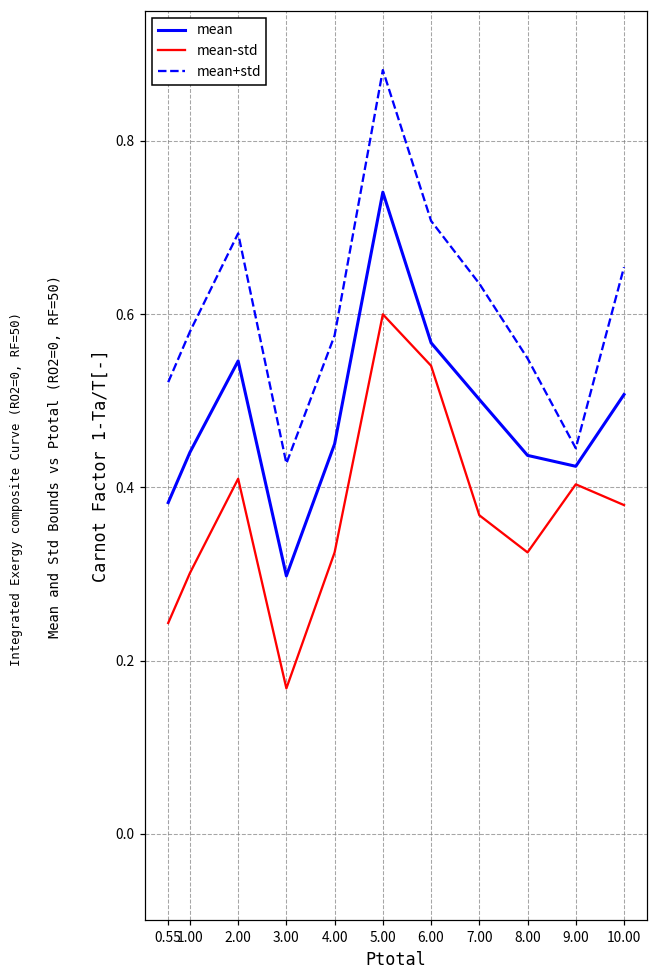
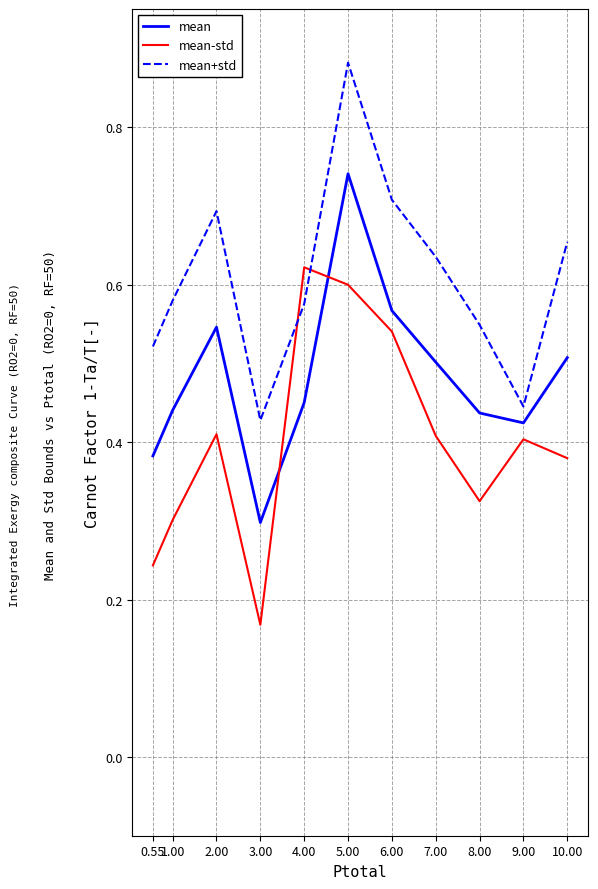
mean-std, 4.00: 0.32 -> 0.62
mean-std, 7.00: 0.37 -> 0.41
